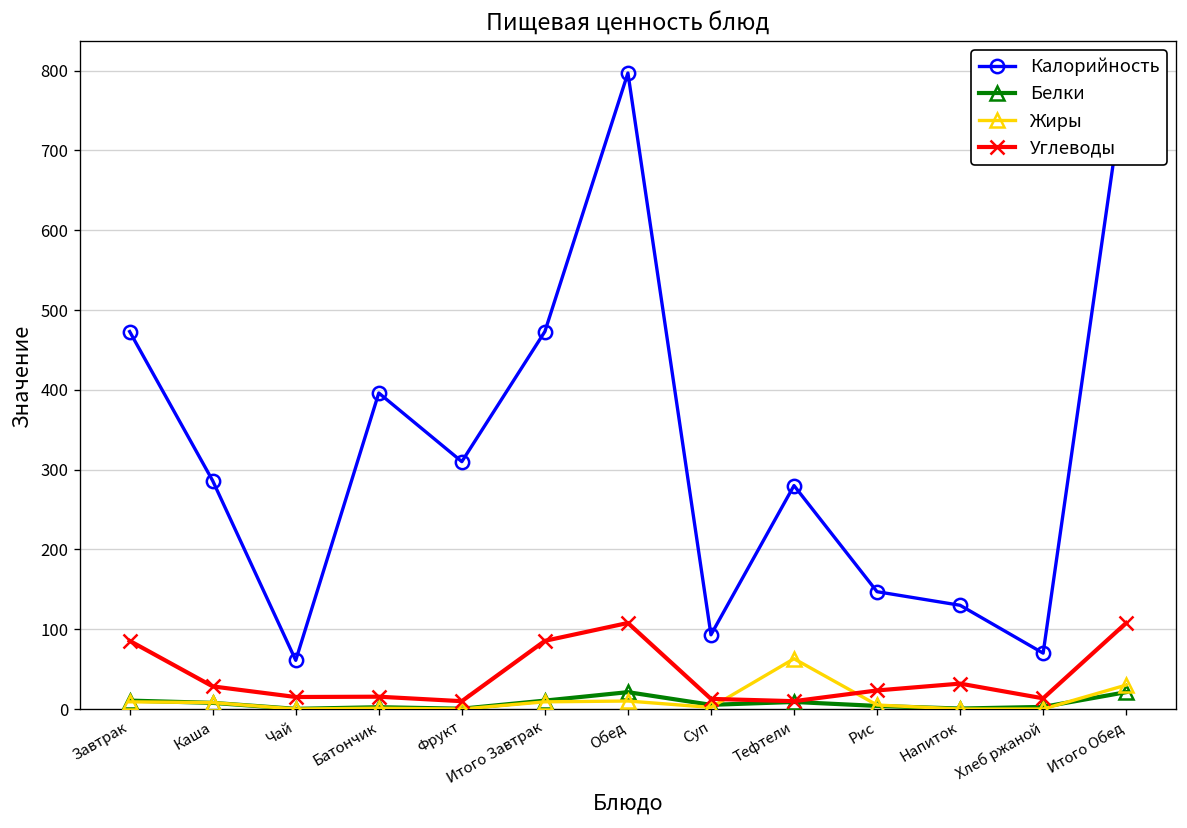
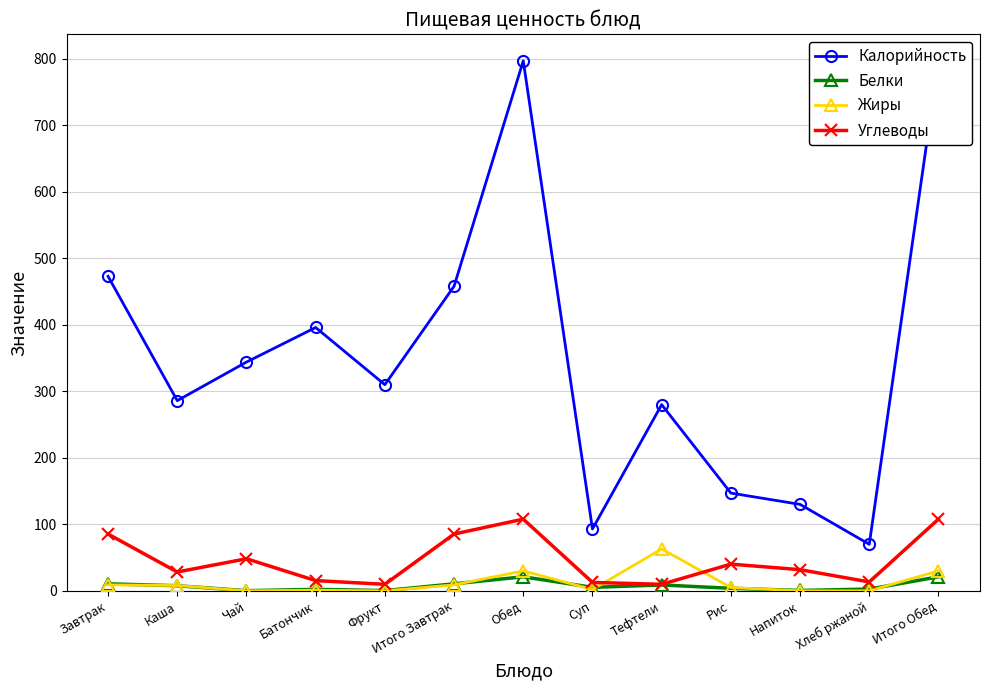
Калорийность, Чай: 60 -> 340
Углеводы, Чай: 20 -> 50
Калорийность, Итого Завтрак: 470 -> 460
Жиры, Обед: 10 -> 30
Углеводы, Рис: 20 -> 40
